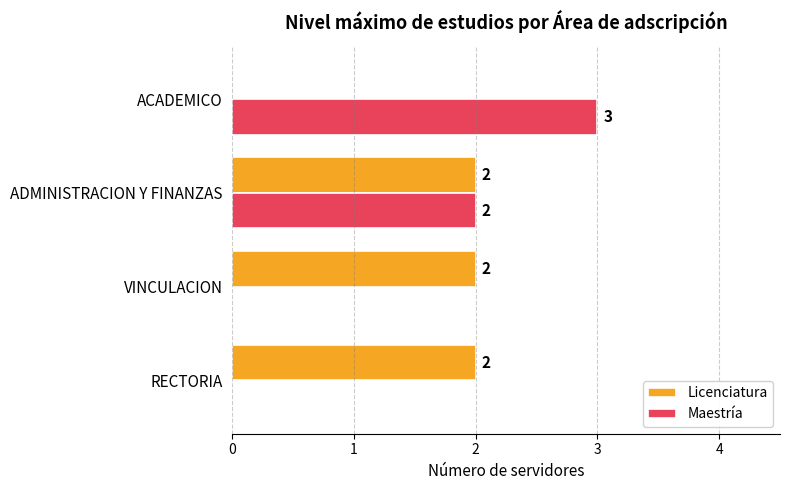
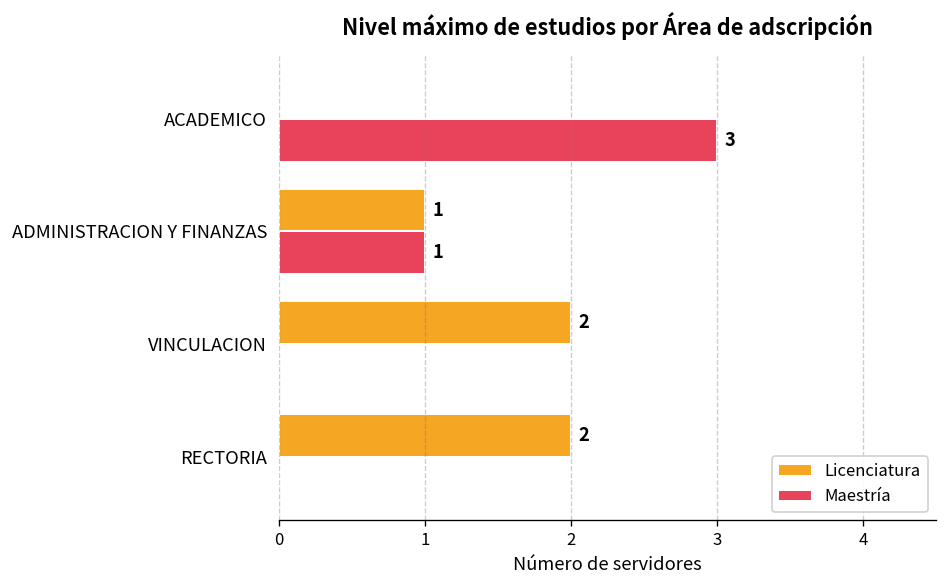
Licenciatura, ADMINISTRACION Y FINANZAS: 2 -> 1
Maestría, ADMINISTRACION Y FINANZAS: 2 -> 1
